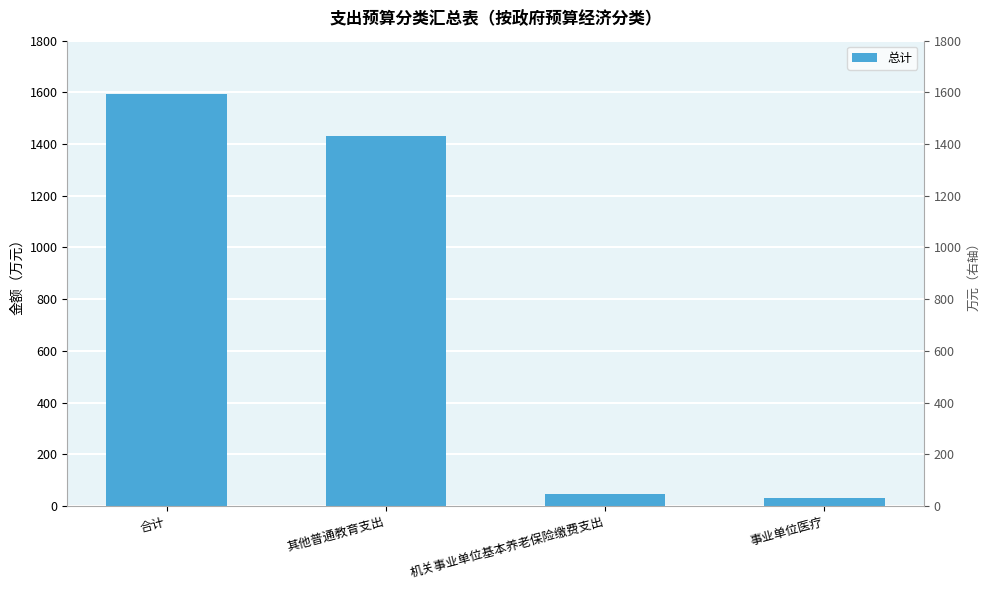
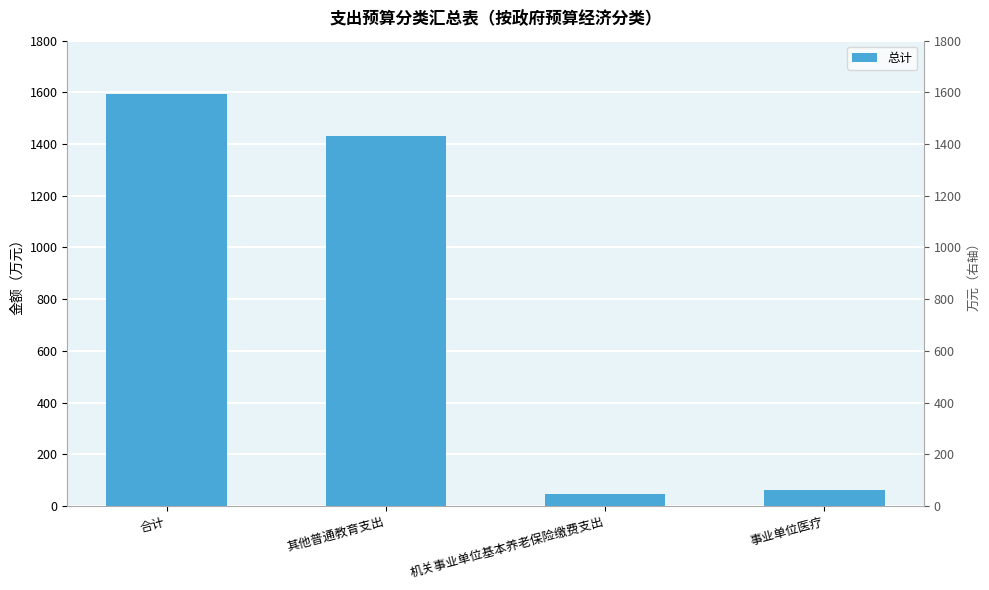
事业单位医疗: 30 -> 60
